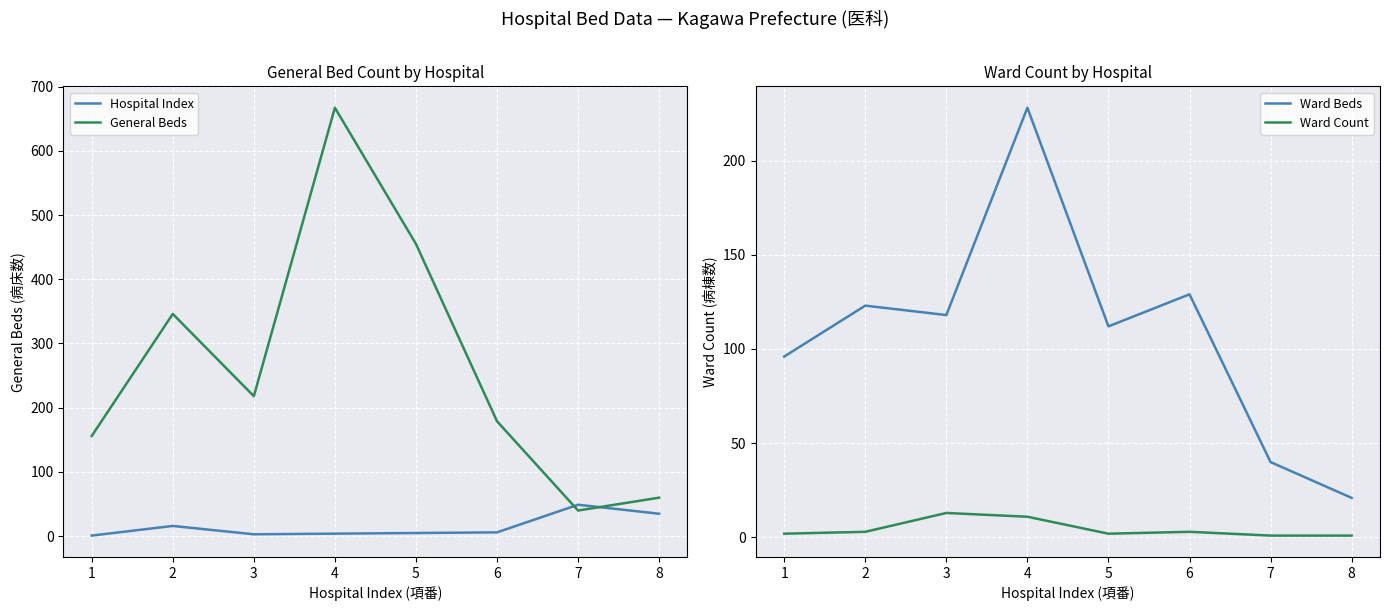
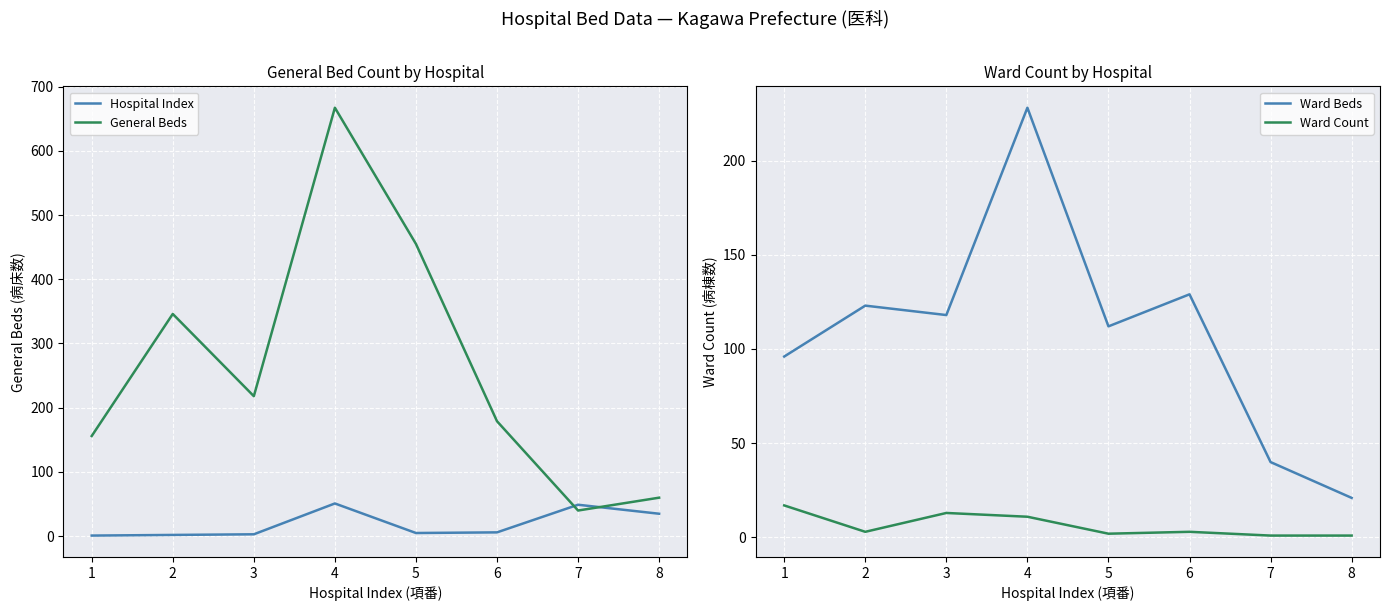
General Bed Count by Hospital, Hospital Index, 2: 20 -> 0
General Bed Count by Hospital, Hospital Index, 4: 0 -> 50
Ward Count by Hospital, Ward Count, 1: 2 -> 17
